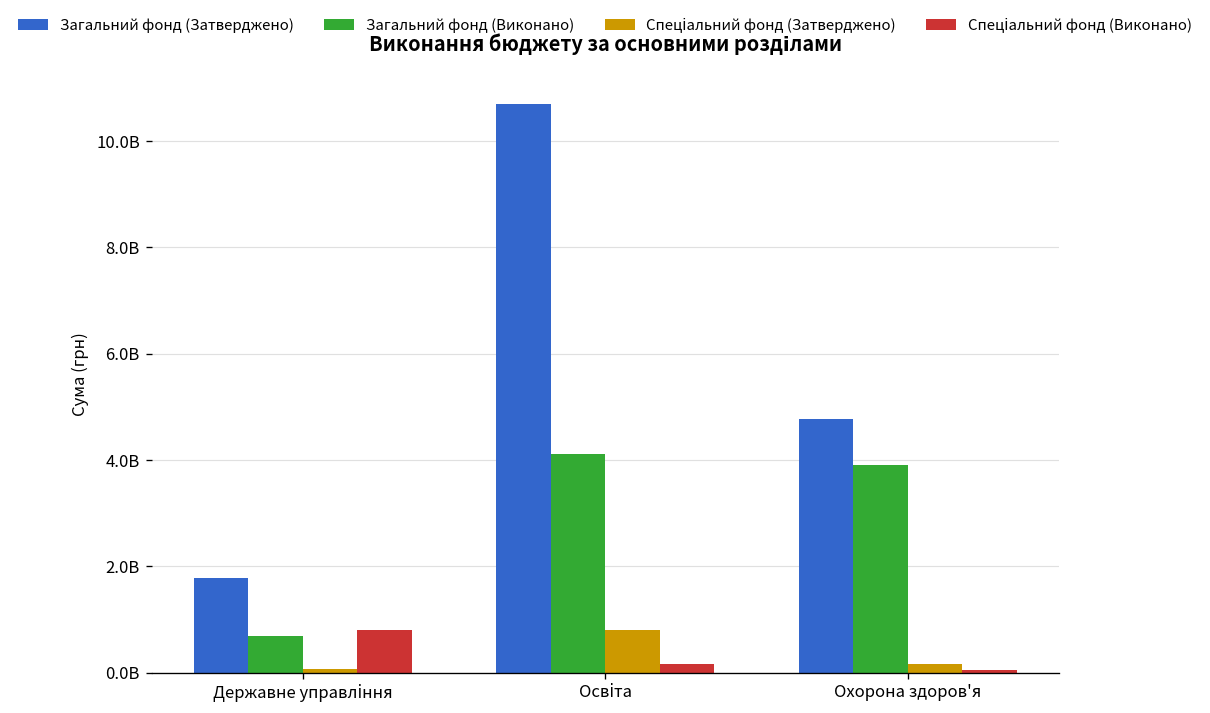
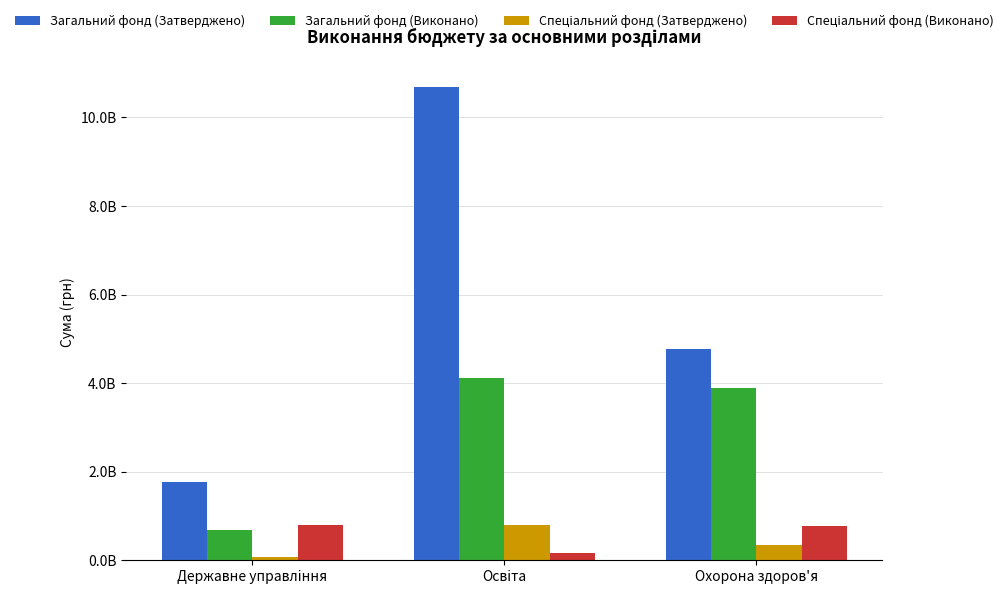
Спеціальний фонд (Затверджено), Охорона здоров'я: 200000000 -> 300000000
Спеціальний фонд (Виконано), Охорона здоров'я: 100000000 -> 800000000
